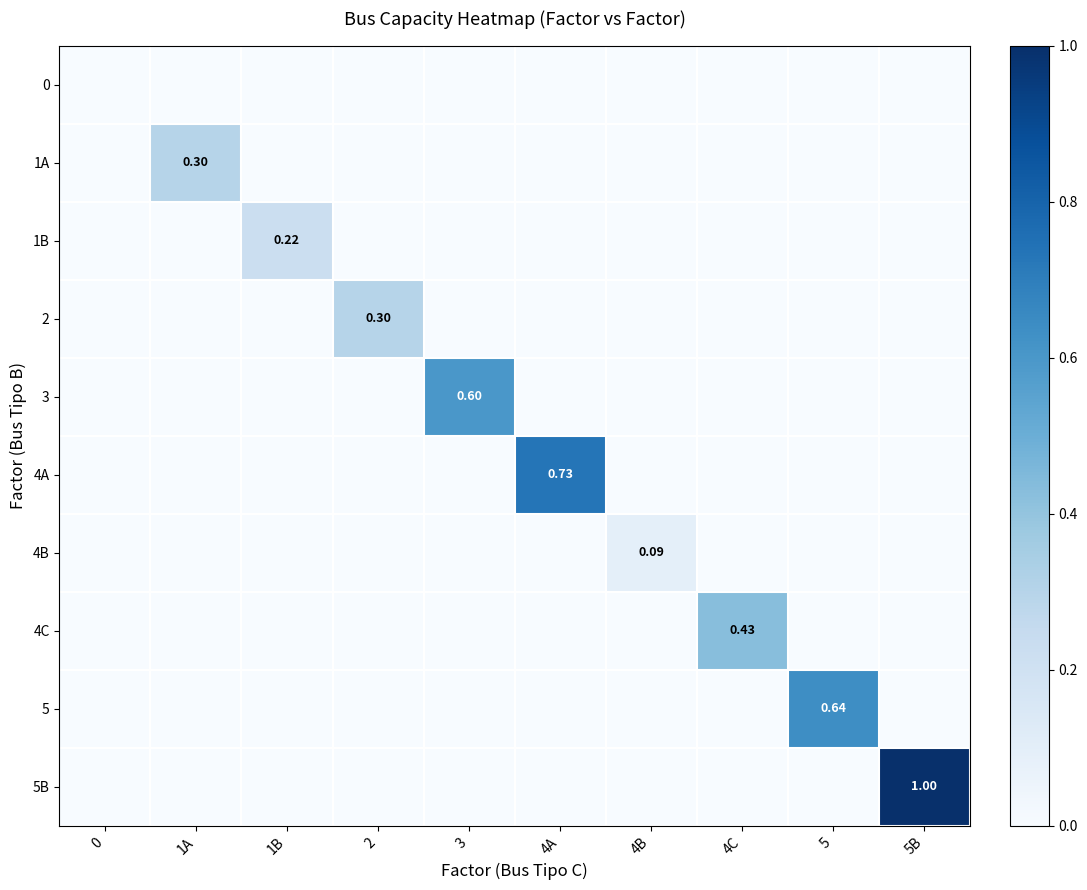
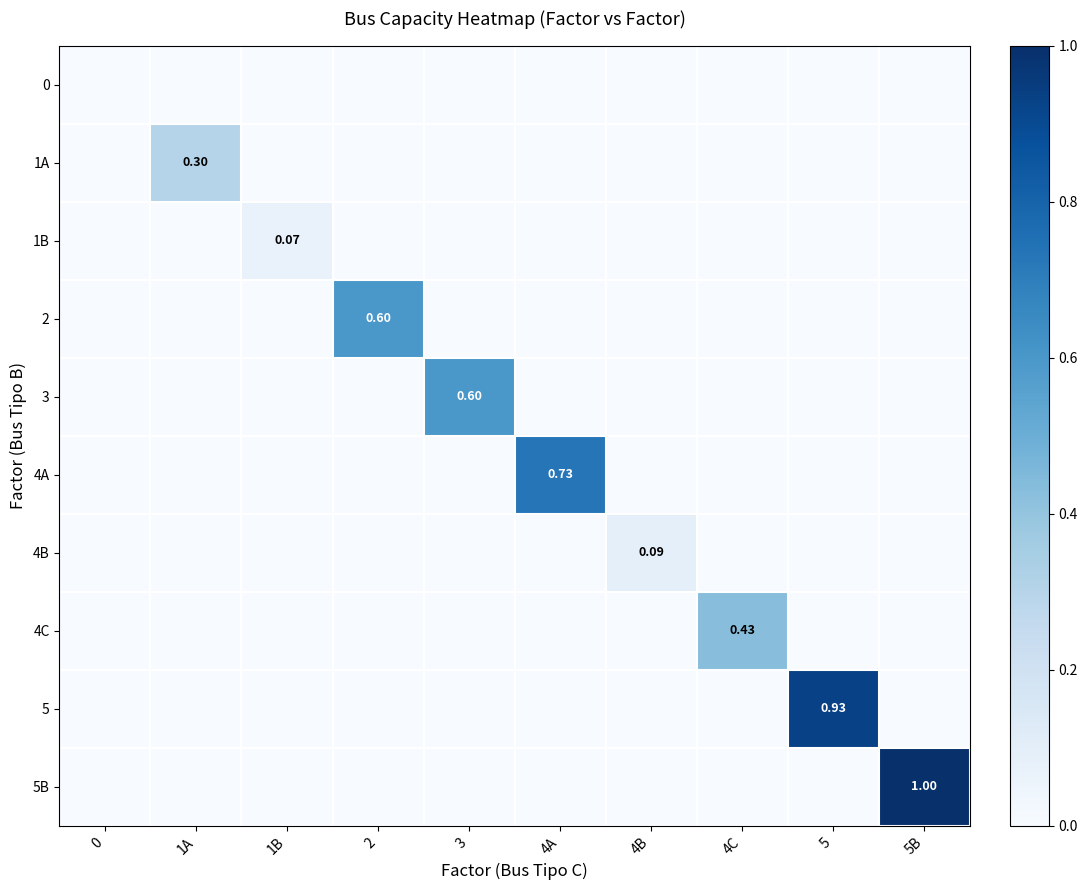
1B, 1B: 0.22 -> 0.07
2, 2: 0.30 -> 0.60
5, 5: 0.64 -> 0.93
